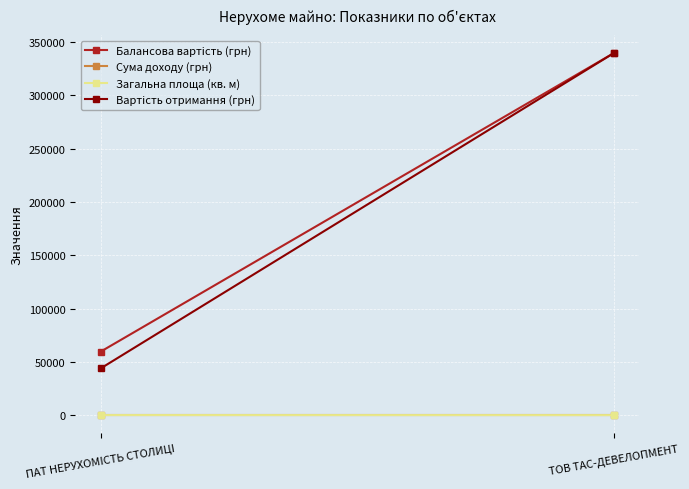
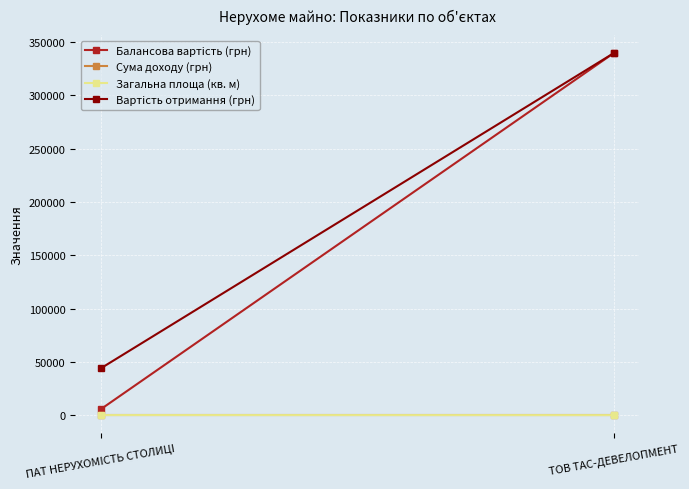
Балансова вартість (грн), ПАТ НЕРУХОМІСТЬ СТОЛИЦІ: 60000 -> 6000
